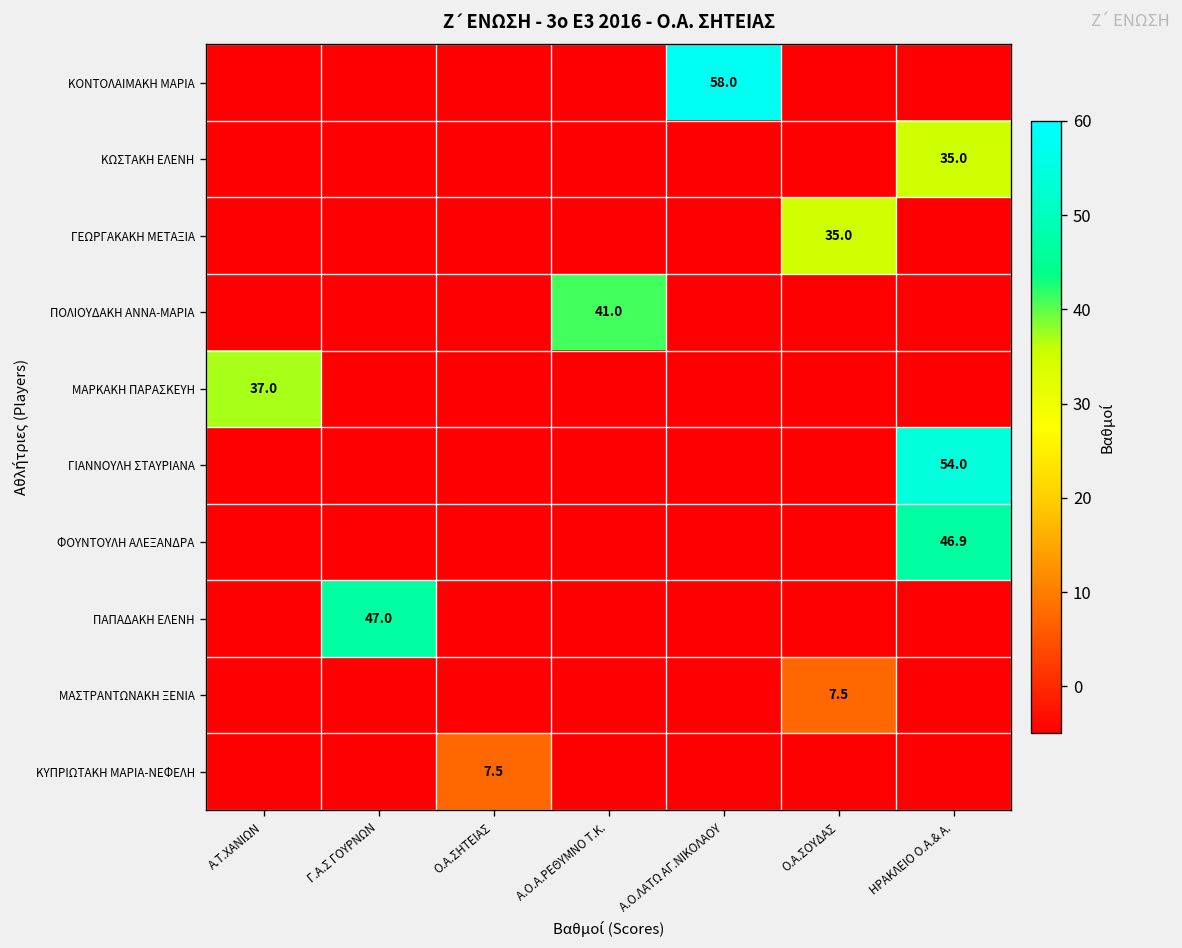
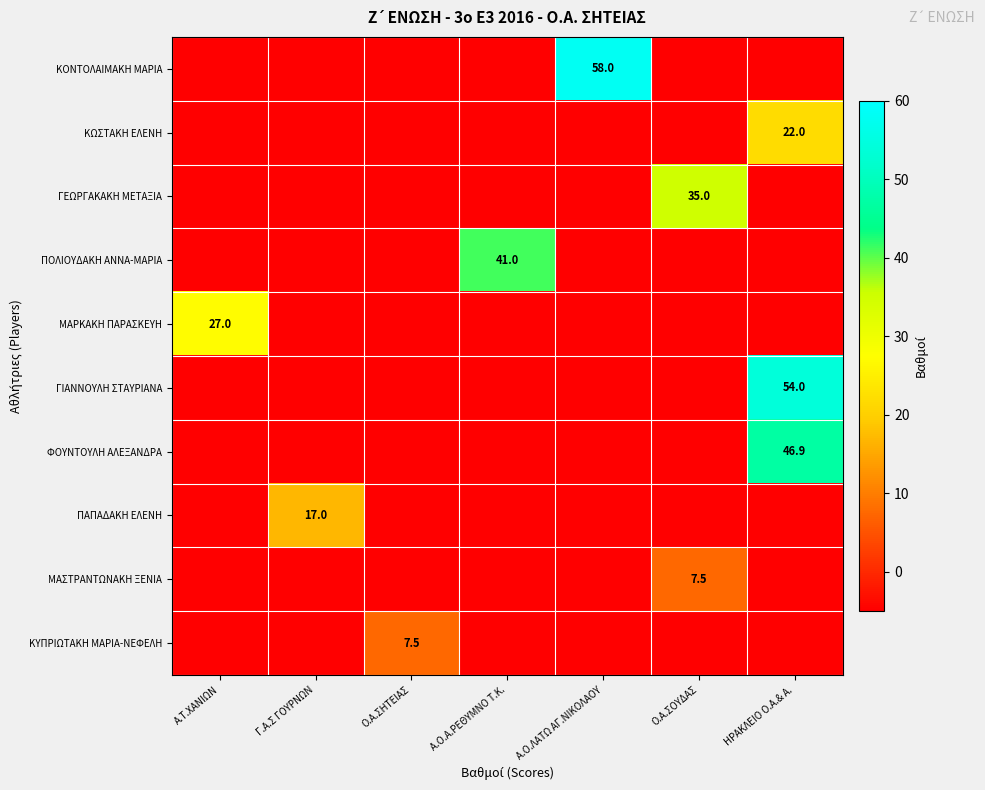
ΚΩΣΤΑΚΗ ΕΛΕΝΗ, ΗΡΑΚΛΕΙΟ Ο.Α.& Α.: 35.0 -> 22.0
ΜΑΡΚΑΚΗ ΠΑΡΑΣΚΕΥΗ, Α.Τ.ΧΑΝΙΩΝ: 37.0 -> 27.0
ΠΑΠΑΔΑΚΗ ΕΛΕΝΗ, Γ.Α.Σ ΓΟΥΡΝΩΝ: 47.0 -> 17.0
